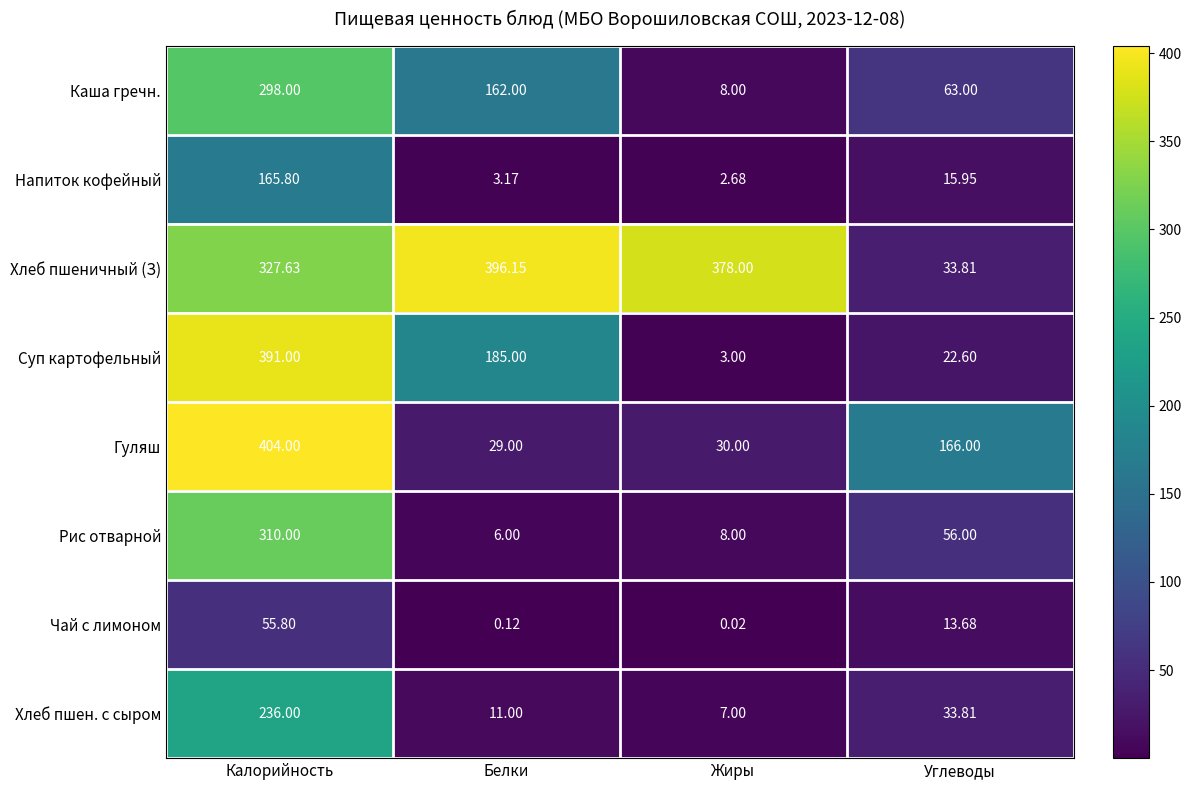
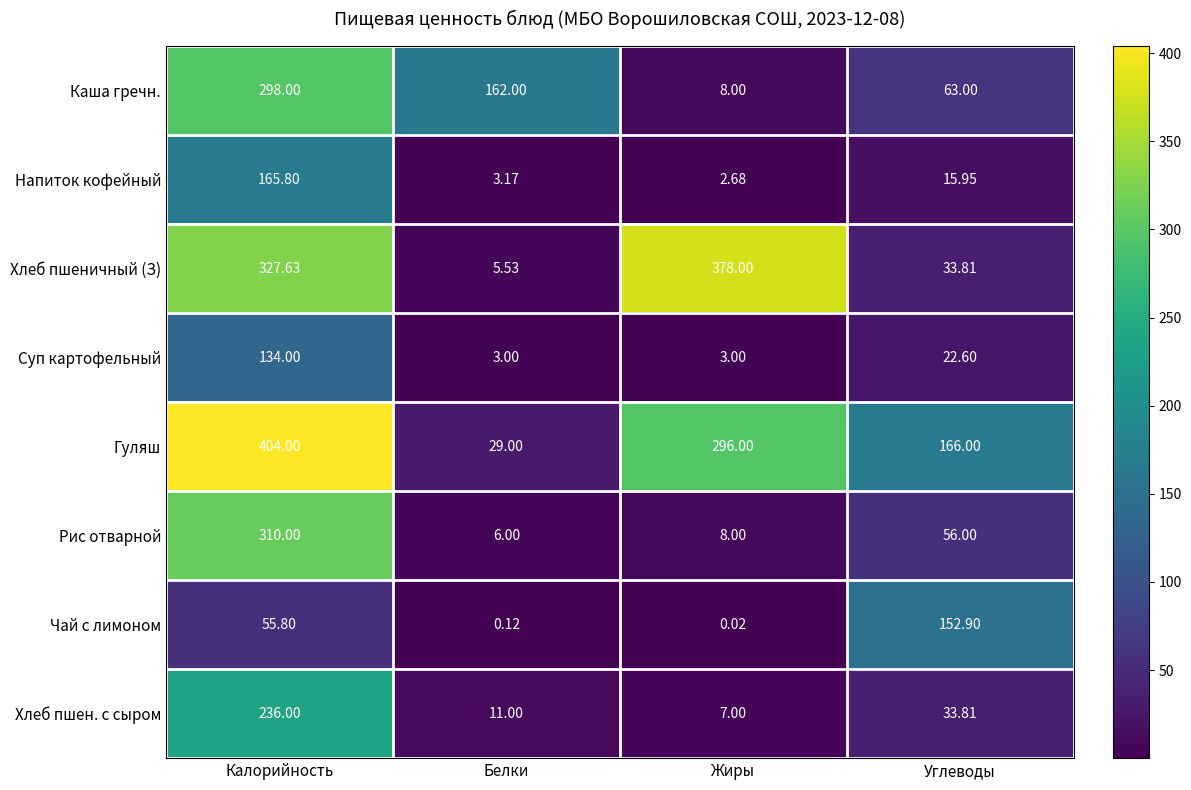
Хлеб пшеничный (З), Белки: 396.15 -> 5.53
Суп картофельный, Калорийность: 391.00 -> 134.00
Суп картофельный, Белки: 185.00 -> 3.00
Гуляш, Жиры: 30.00 -> 296.00
Чай с лимоном, Углеводы: 13.68 -> 152.90
